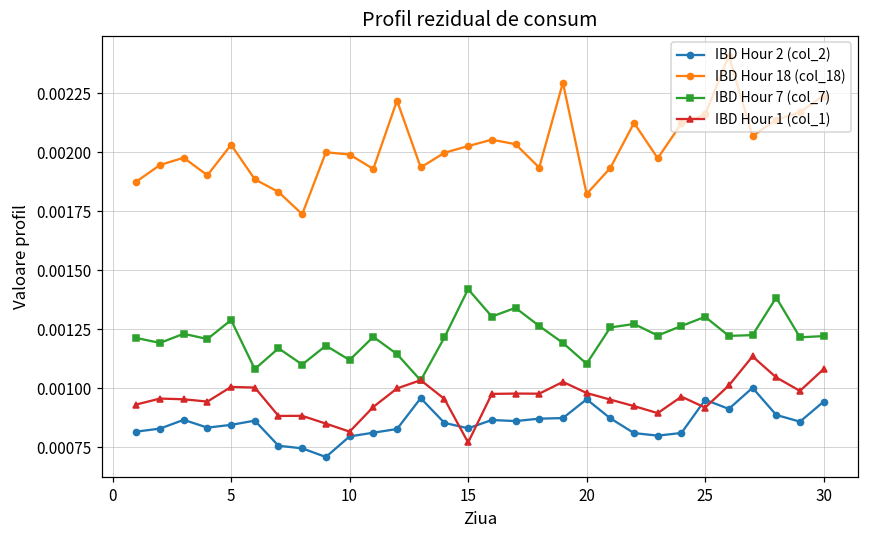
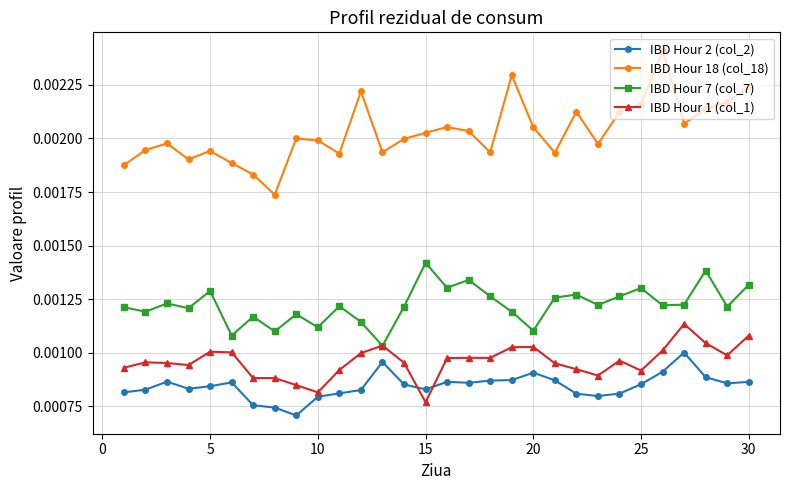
IBD Hour 18 (col_18), 5: 0.00203 -> 0.00194
IBD Hour 2 (col_2), 20: 0.00095 -> 0.00091
IBD Hour 18 (col_18), 20: 0.00182 -> 0.00205
IBD Hour 1 (col_1), 20: 0.00098 -> 0.00103
IBD Hour 2 (col_2), 25: 0.00095 -> 0.00085
IBD Hour 2 (col_2), 30: 0.00094 -> 0.00086
IBD Hour 7 (col_7), 30: 0.00122 -> 0.00132
